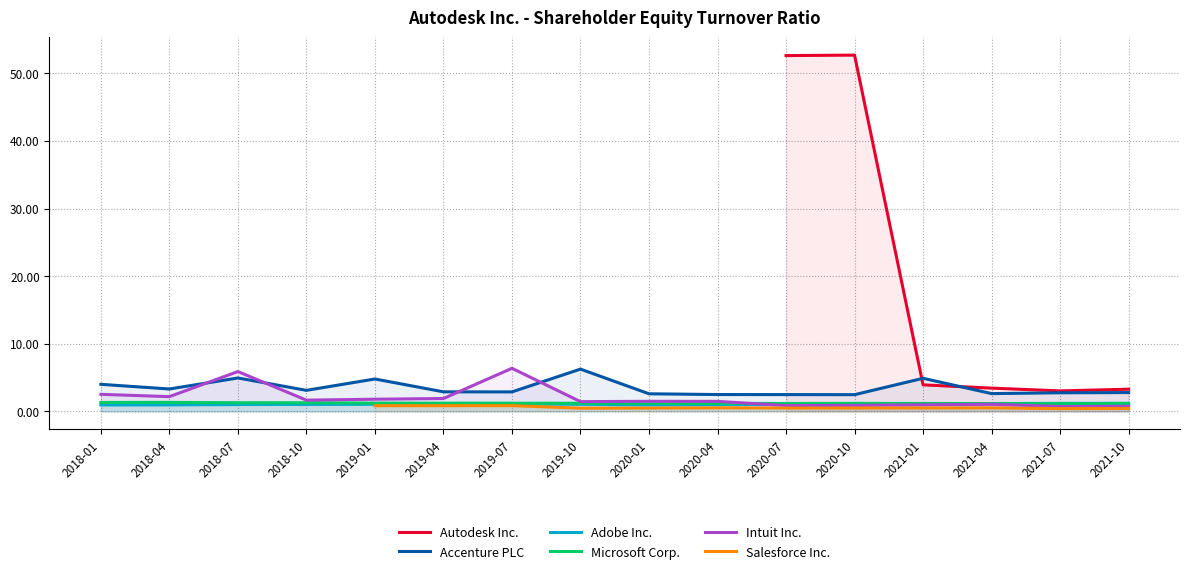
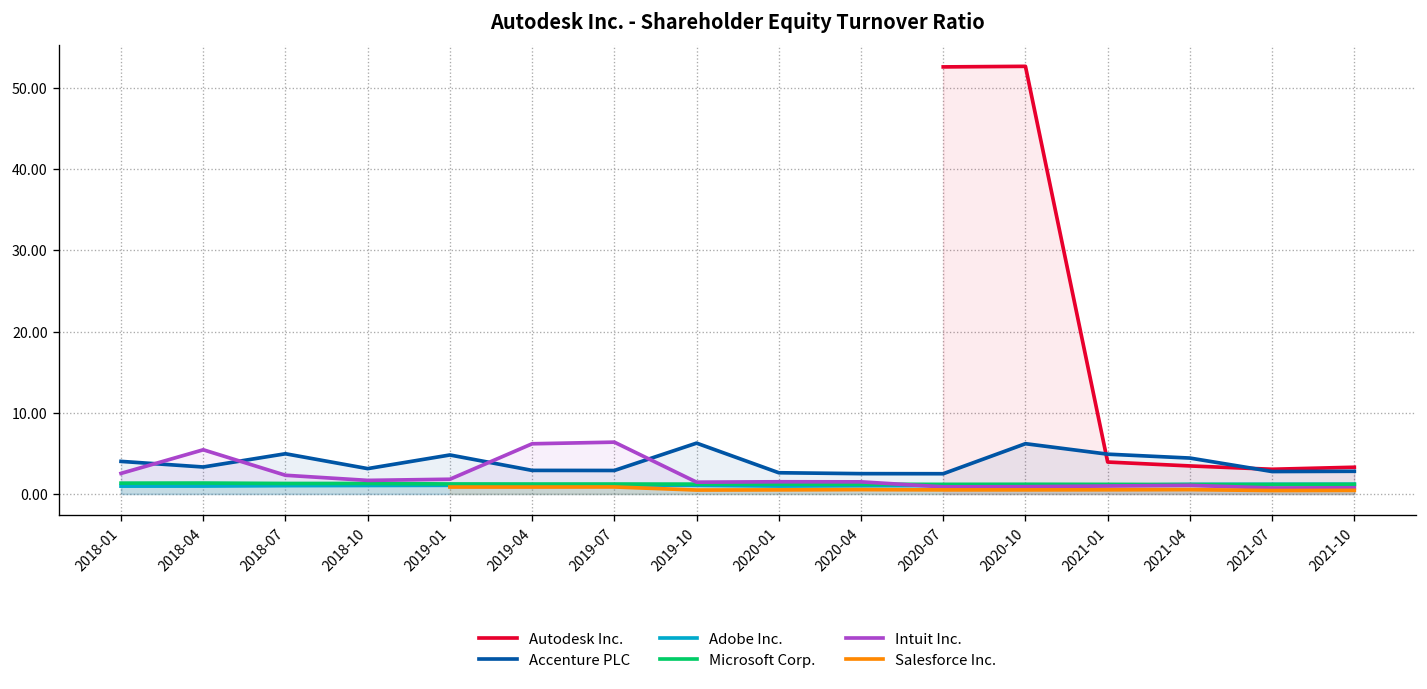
Intuit Inc., 2018-04: 2 -> 5
Intuit Inc., 2018-07: 6 -> 2
Intuit Inc., 2019-04: 2 -> 6
Accenture PLC, 2020-10: 2 -> 6
Accenture PLC, 2021-04: 3 -> 4
